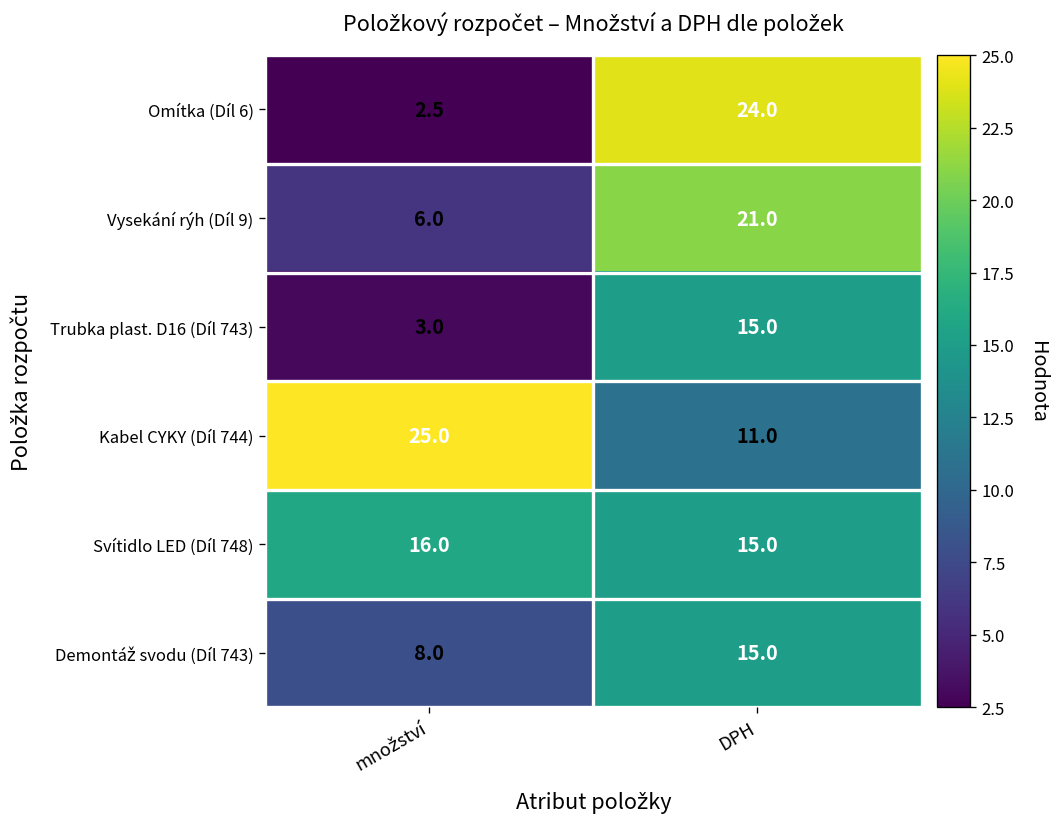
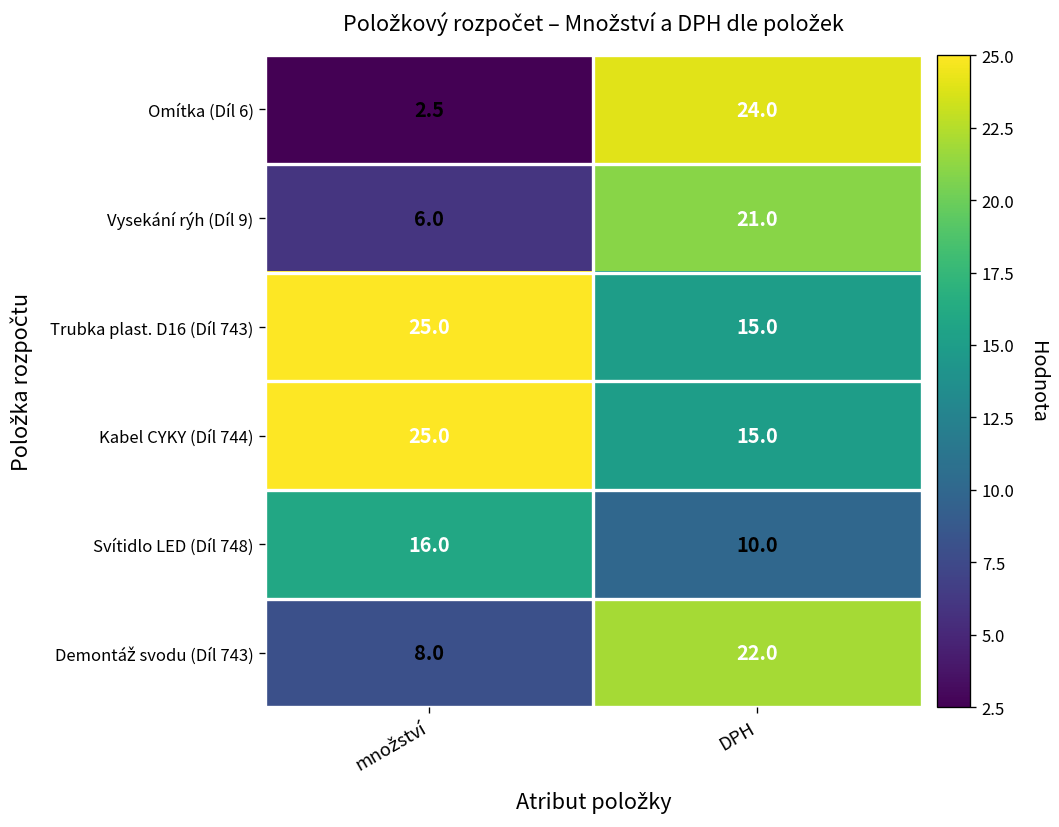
Trubka plast. D16 (Díl 743), množství: 3.0 -> 25.0
Kabel CYKY (Díl 744), DPH: 11.0 -> 15.0
Svítidlo LED (Díl 748), DPH: 15.0 -> 10.0
Demontáž svodu (Díl 743), DPH: 15.0 -> 22.0
